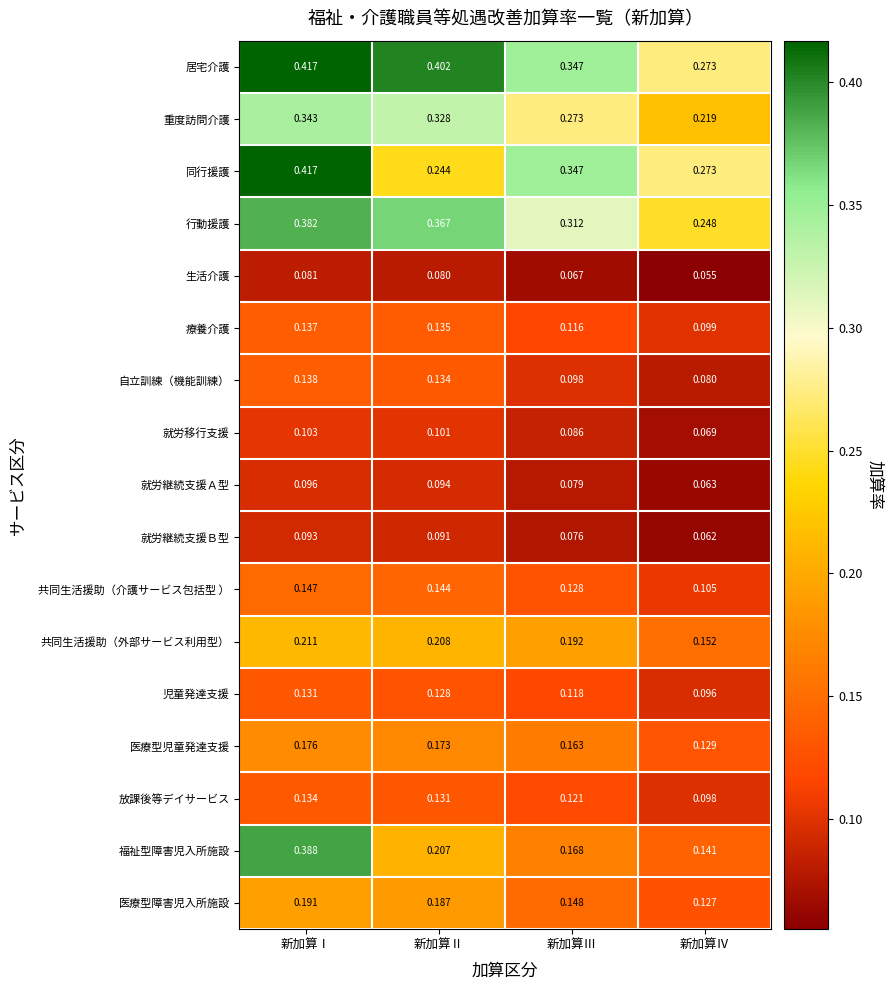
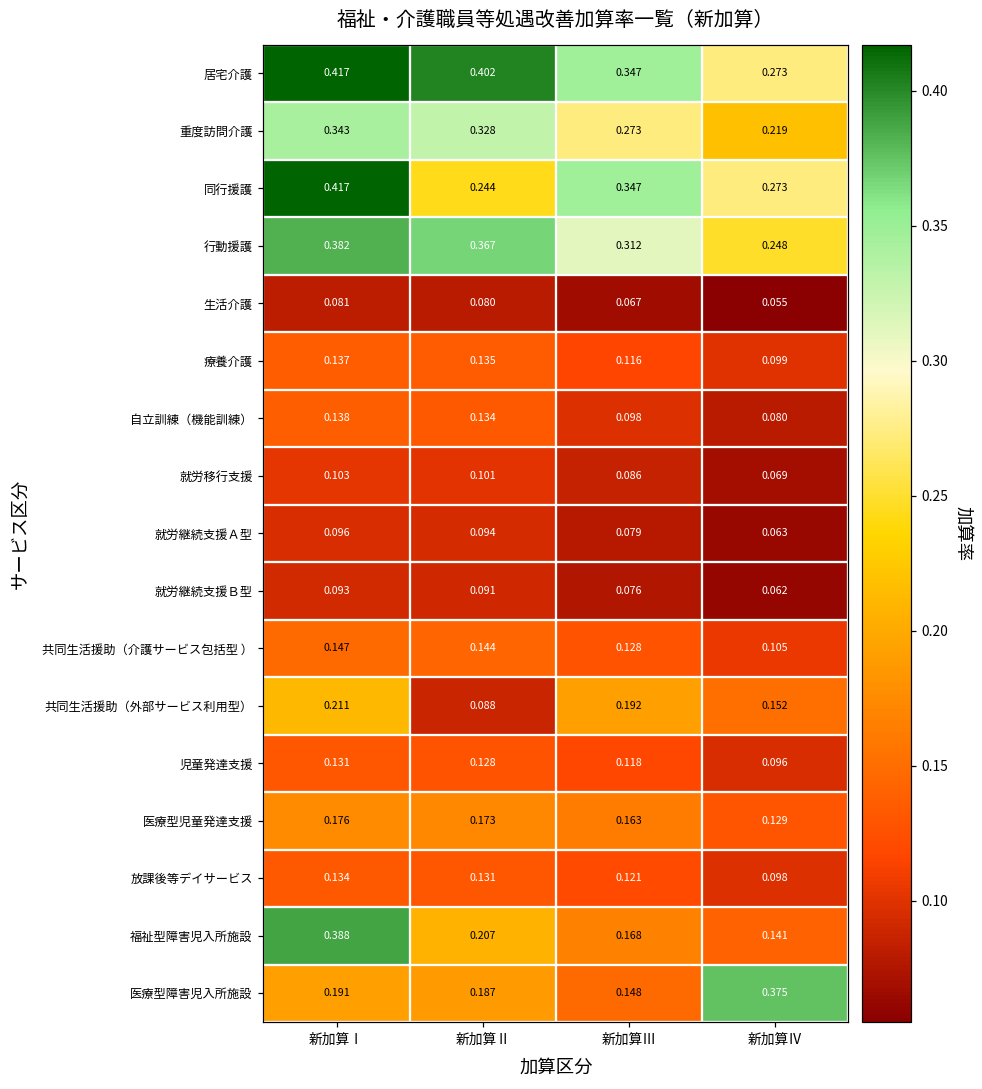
共同生活援助（外部サービス利用型）, 新加算Ⅱ: 0.208 -> 0.088
医療型障害児入所施設, 新加算Ⅳ: 0.127 -> 0.375
